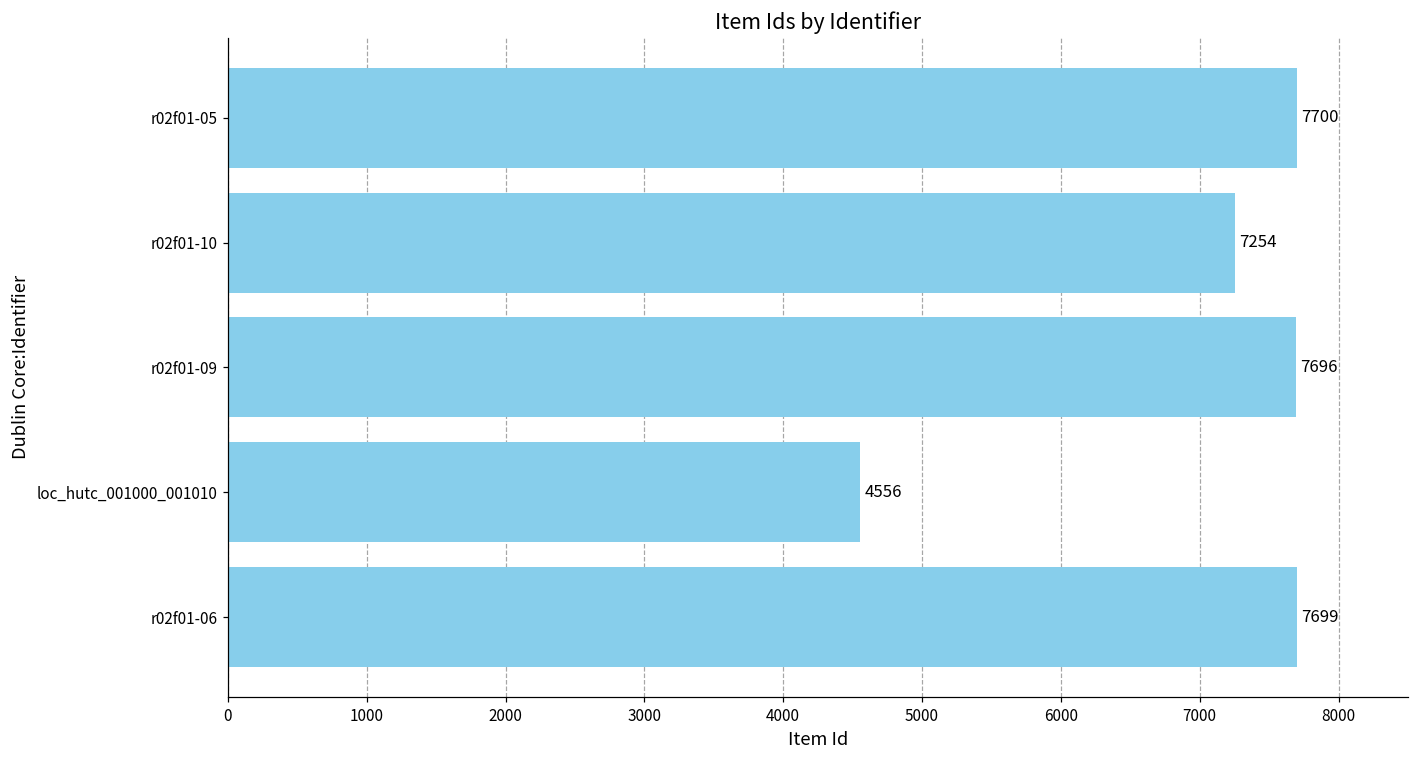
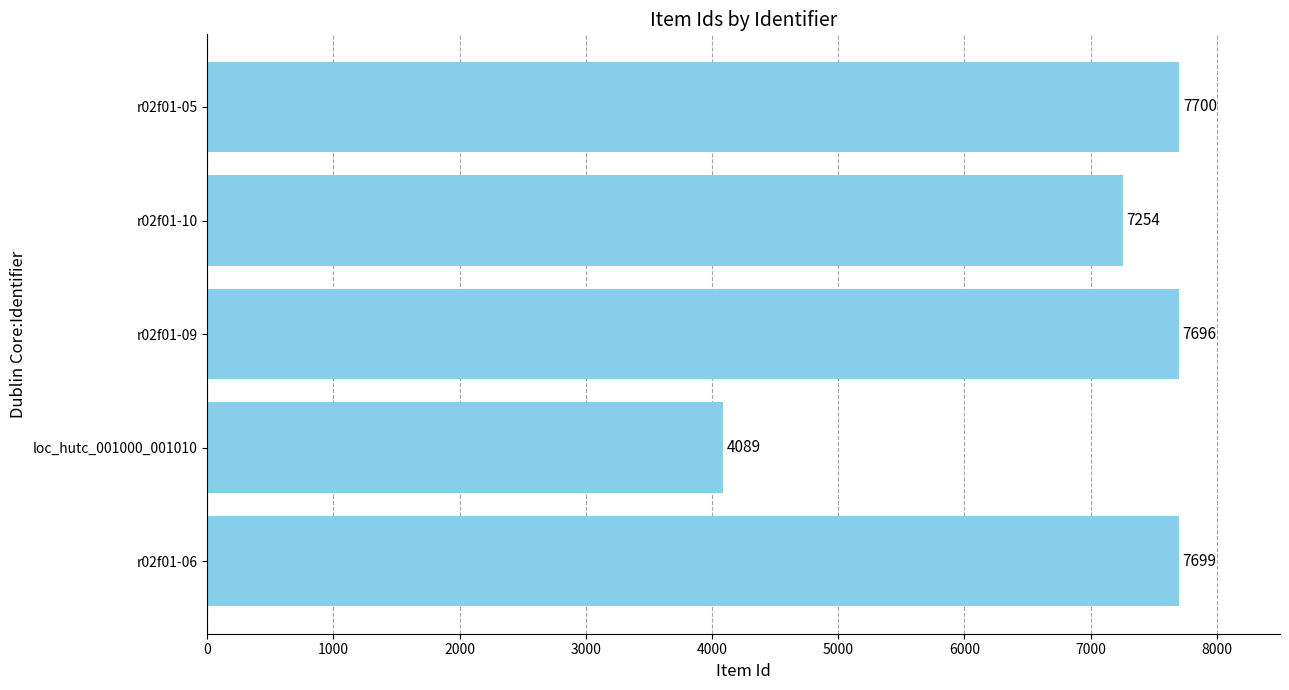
loc_hutc_001000_001010: 4556 -> 4089
